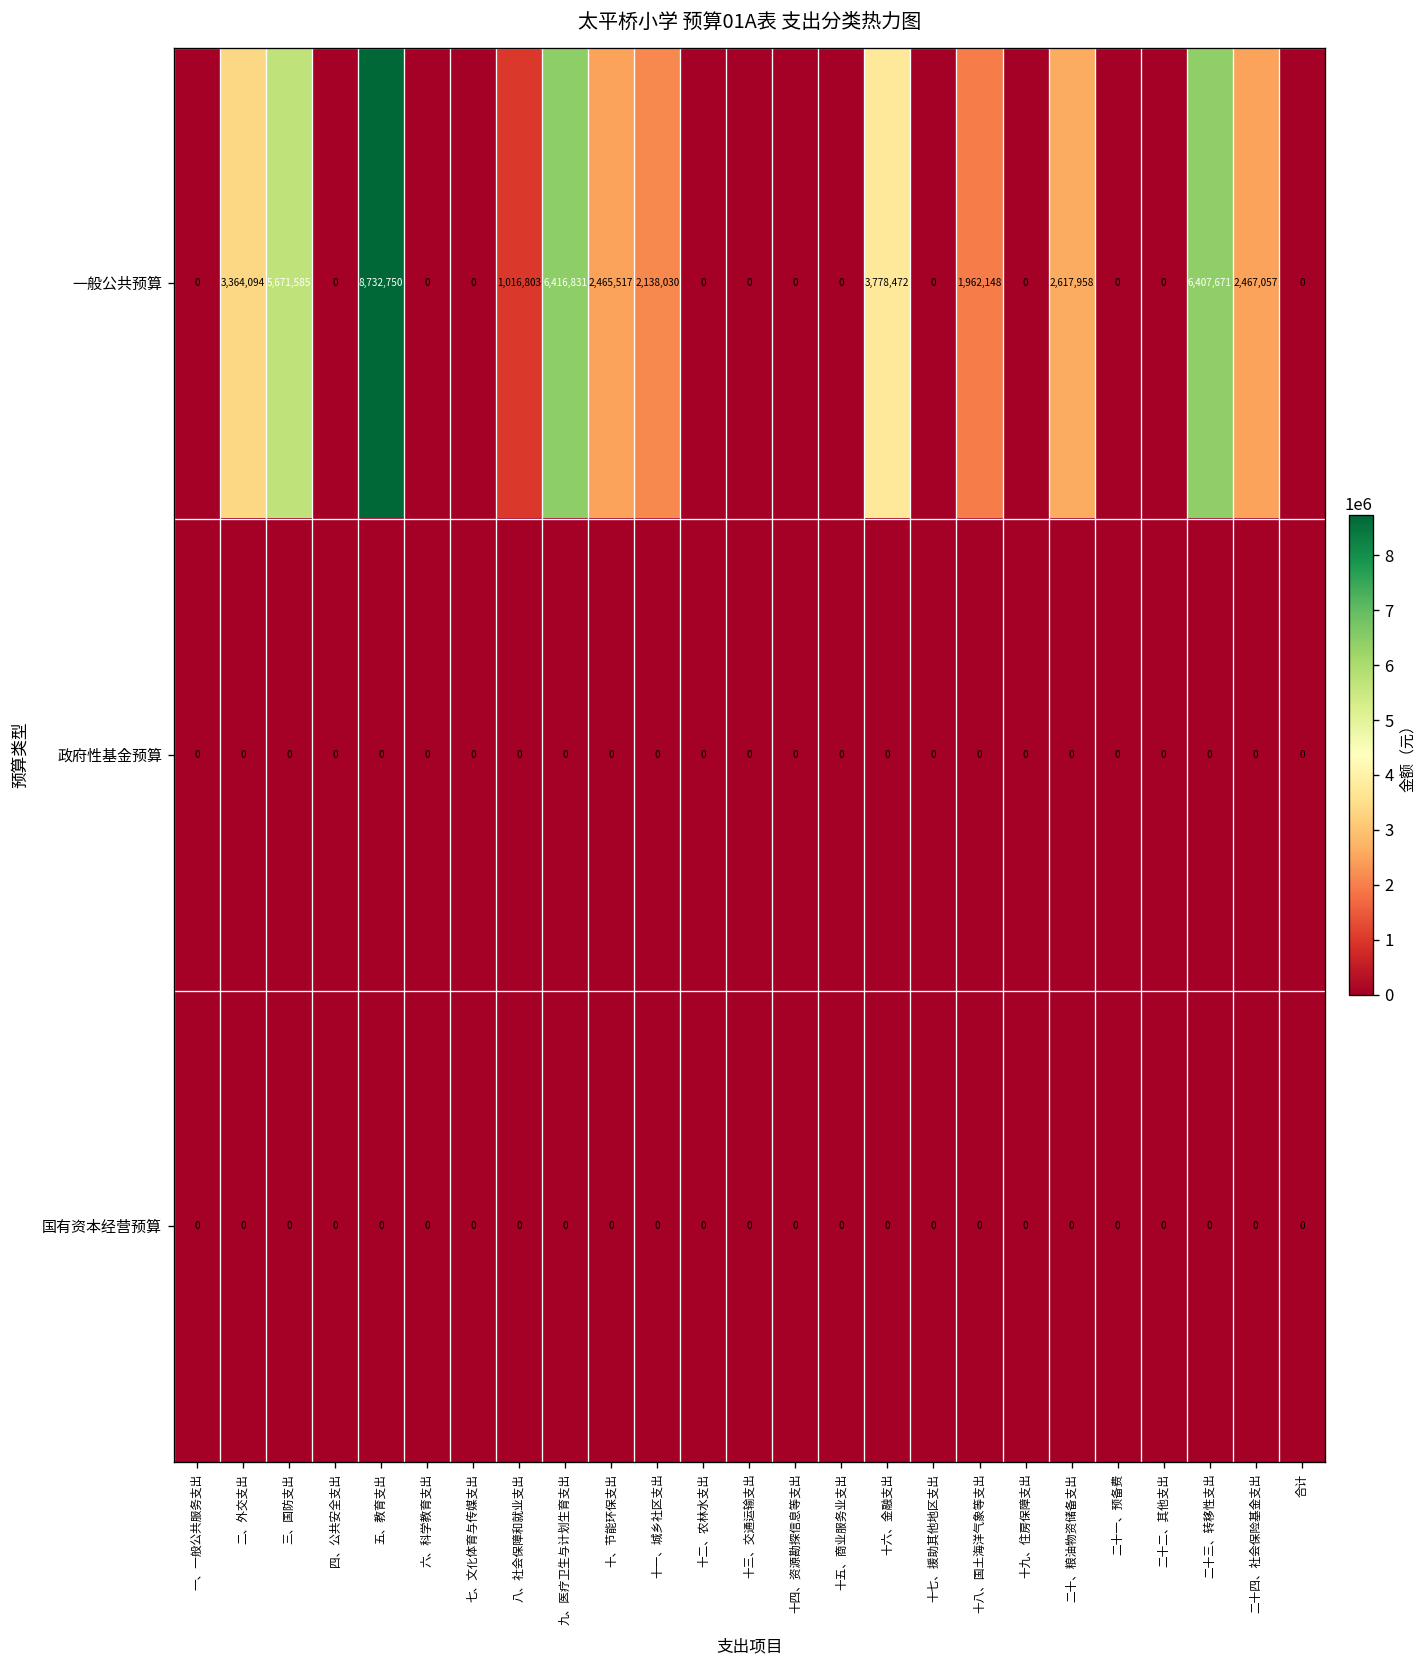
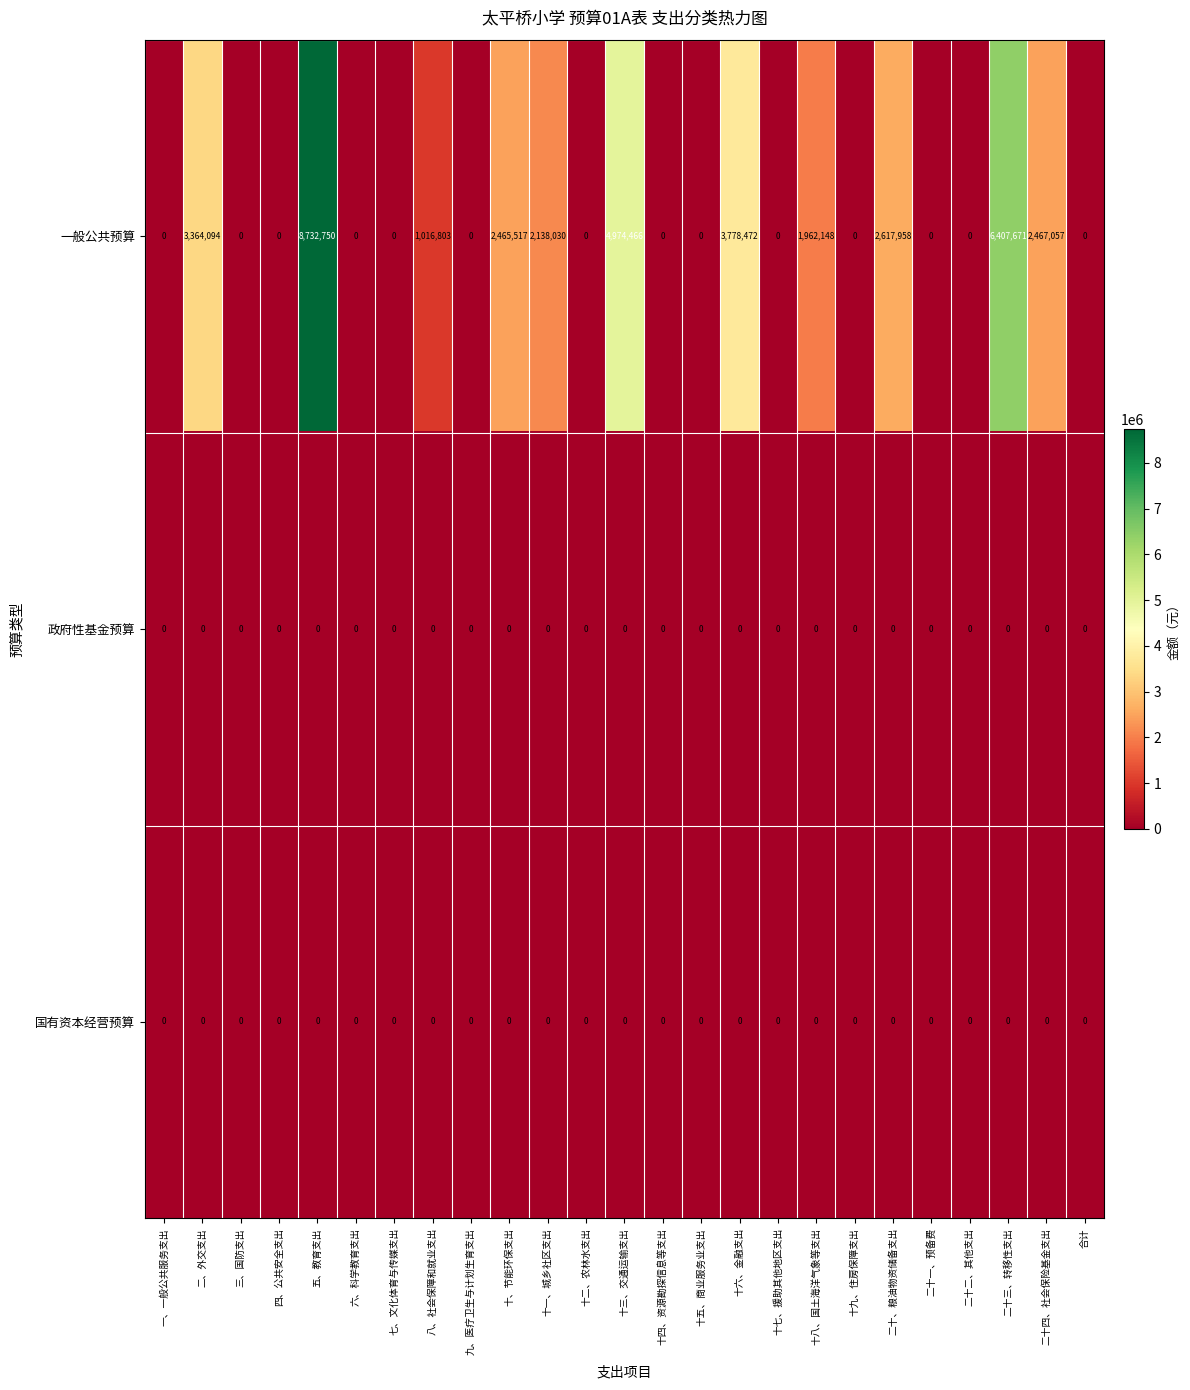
一般公共预算, 三、国防支出: 5,671,585 -> 0
一般公共预算, 九、医疗卫生与计划生育支出: 6,416,831 -> 0
一般公共预算, 十三、交通运输支出: 0 -> 4,974,466
